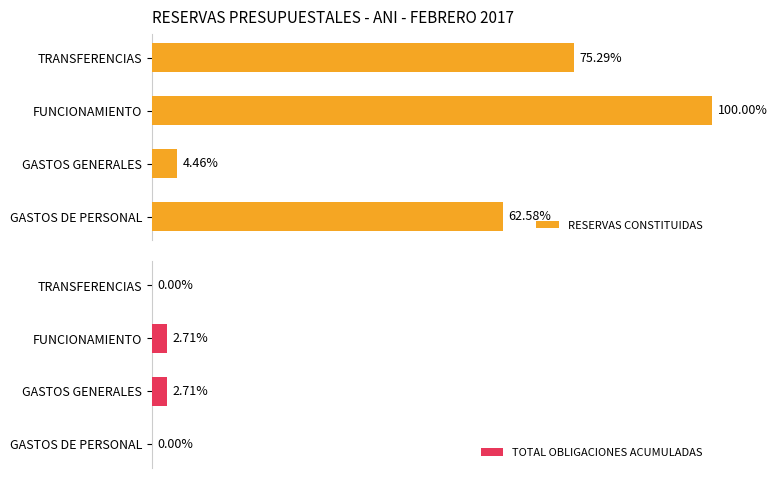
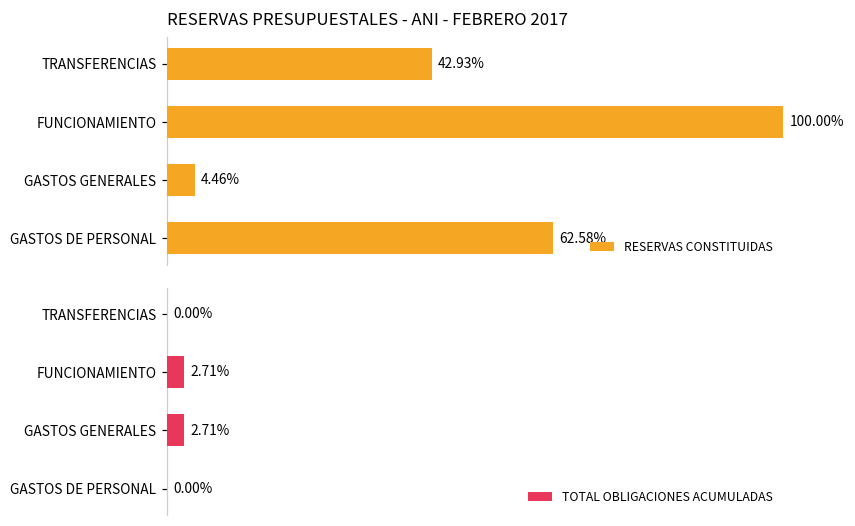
RESERVAS PRESUPUESTALES - ANI - FEBRERO 2017, TRANSFERENCIAS: 75.29% -> 42.93%
